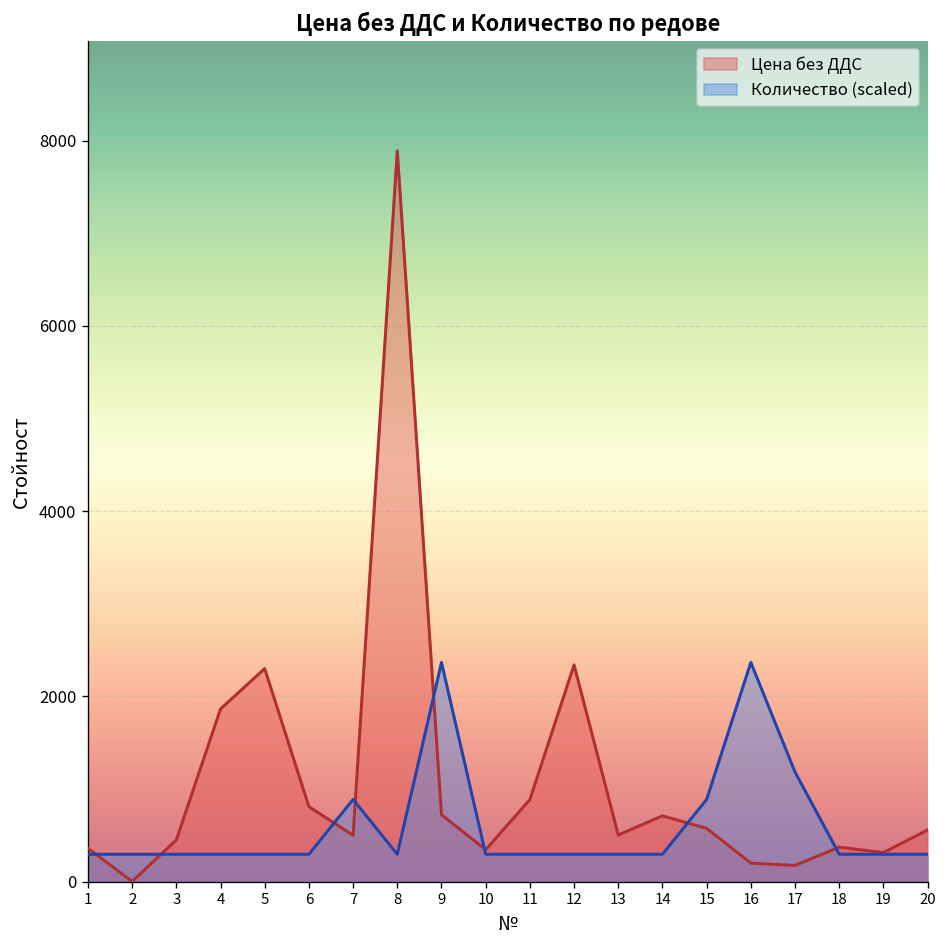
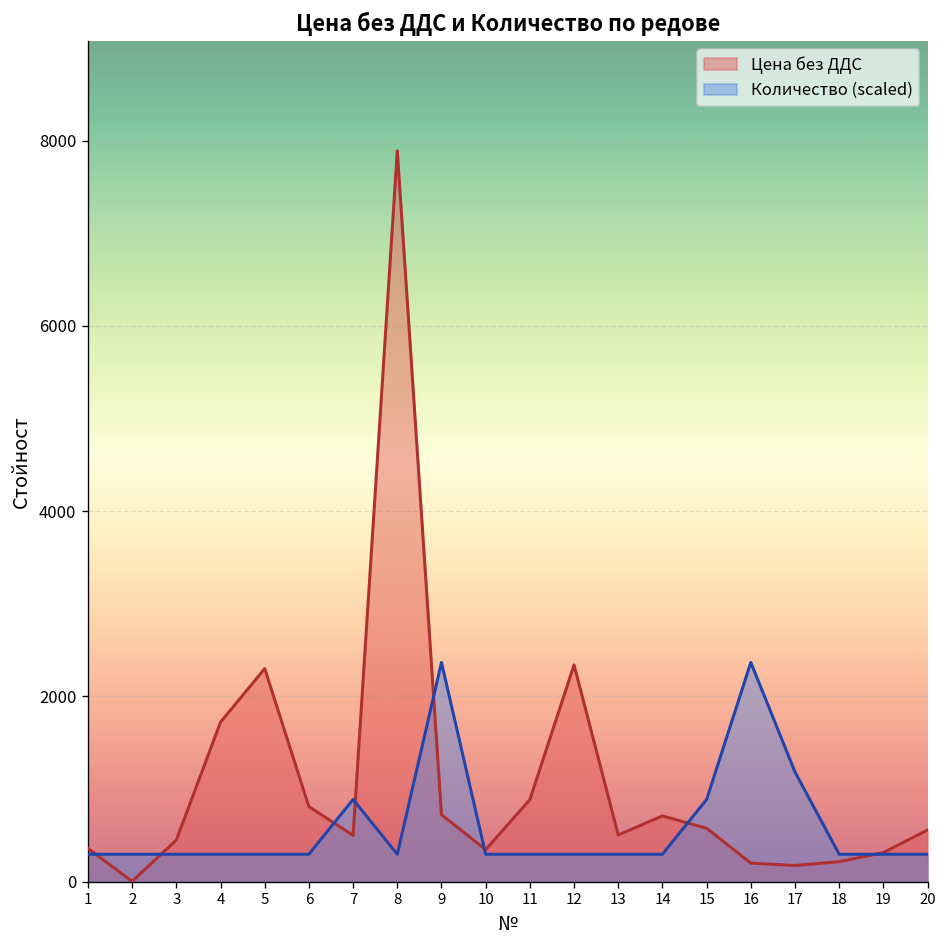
Цена без ДДС, 4: 1900 -> 1700
Цена без ДДС, 18: 400 -> 200
